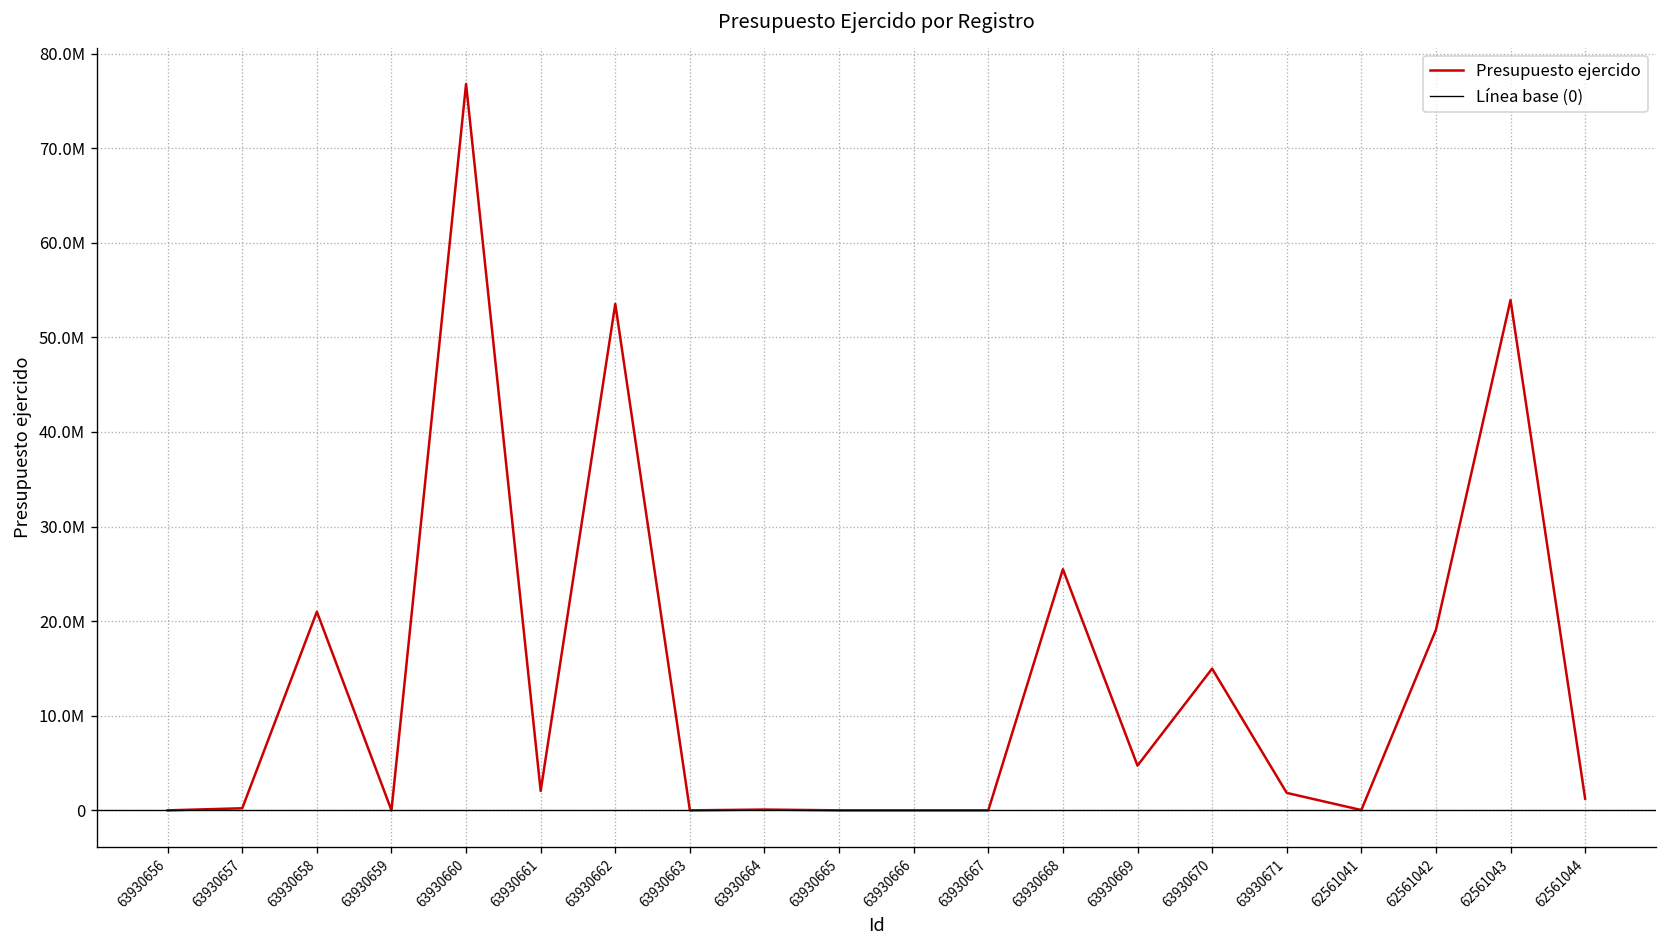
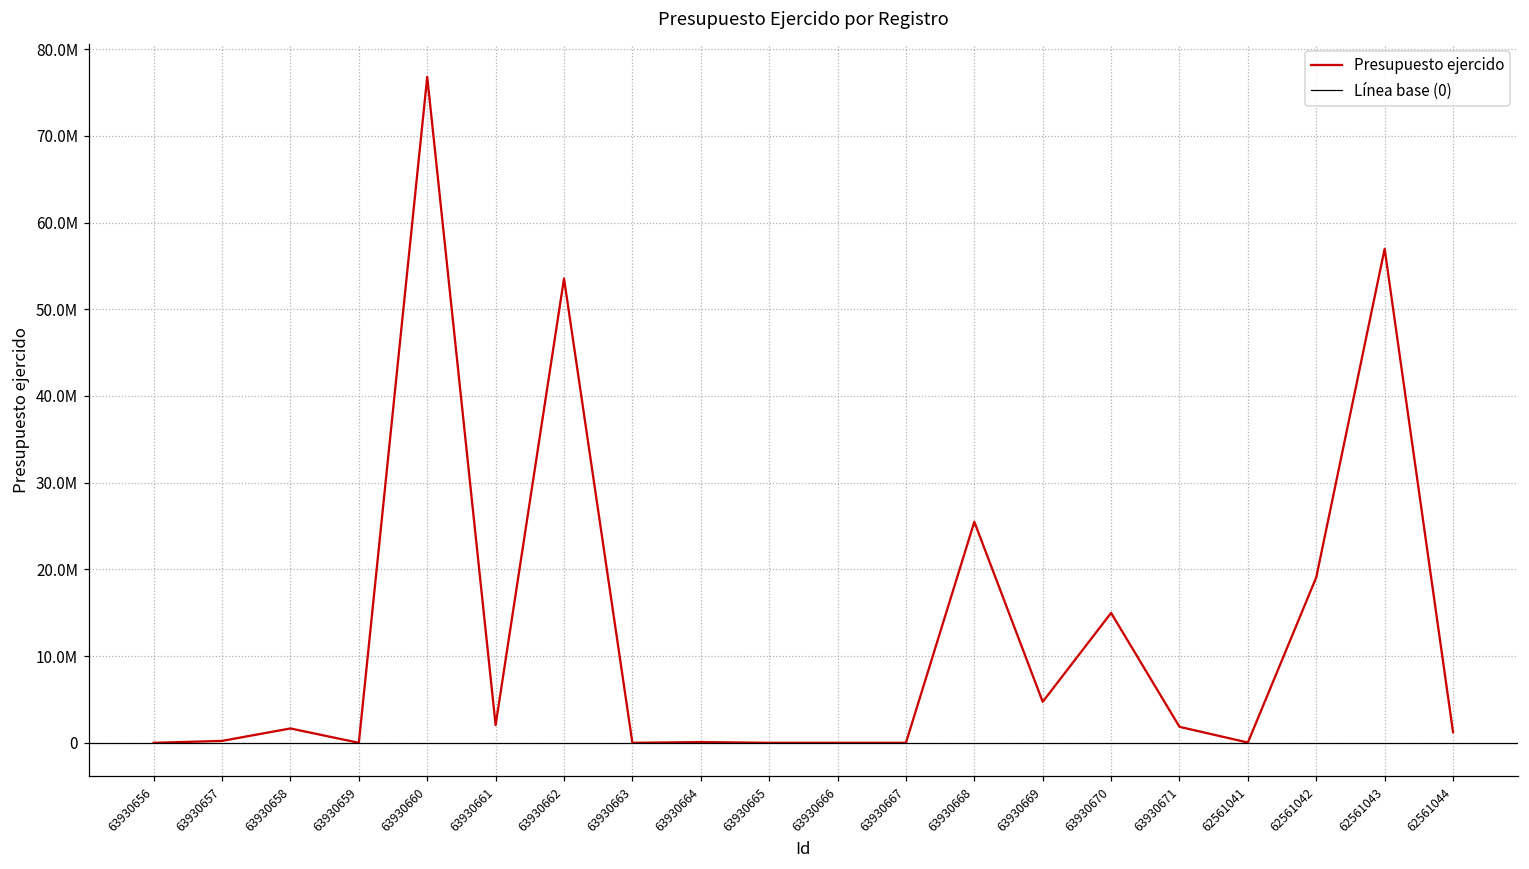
63930658: 21000000 -> 2000000
62561043: 54000000 -> 57000000
